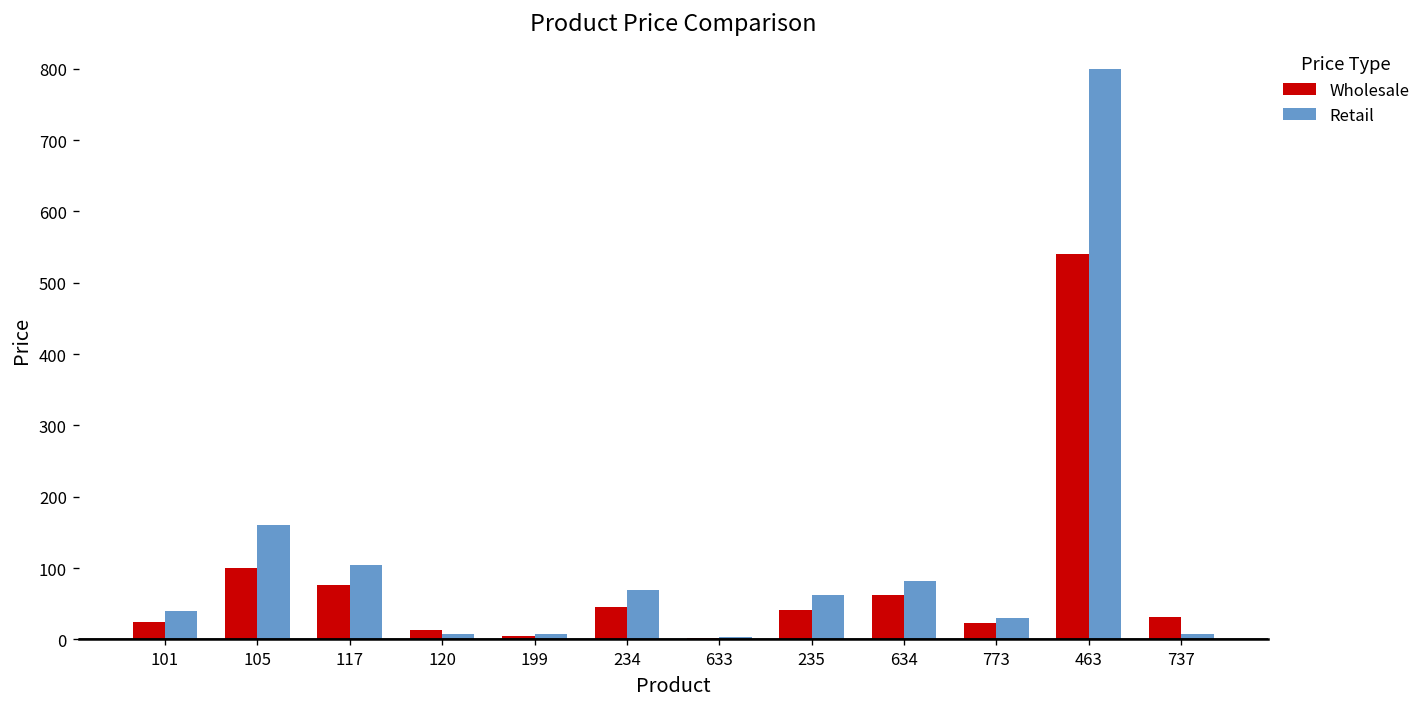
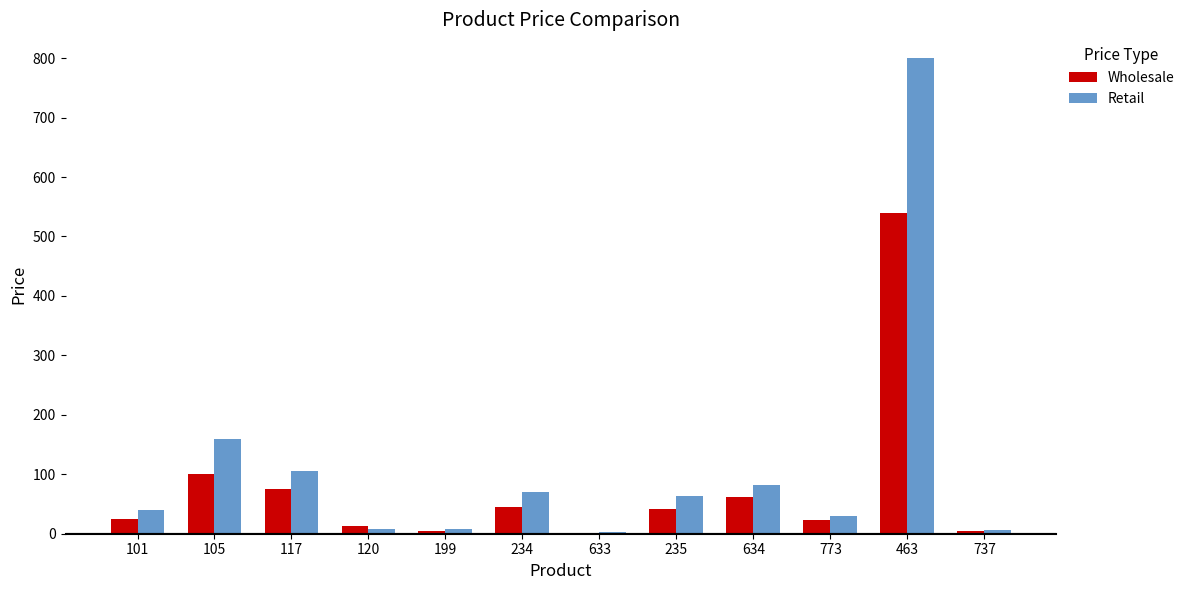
Wholesale, 737: 30 -> 0
